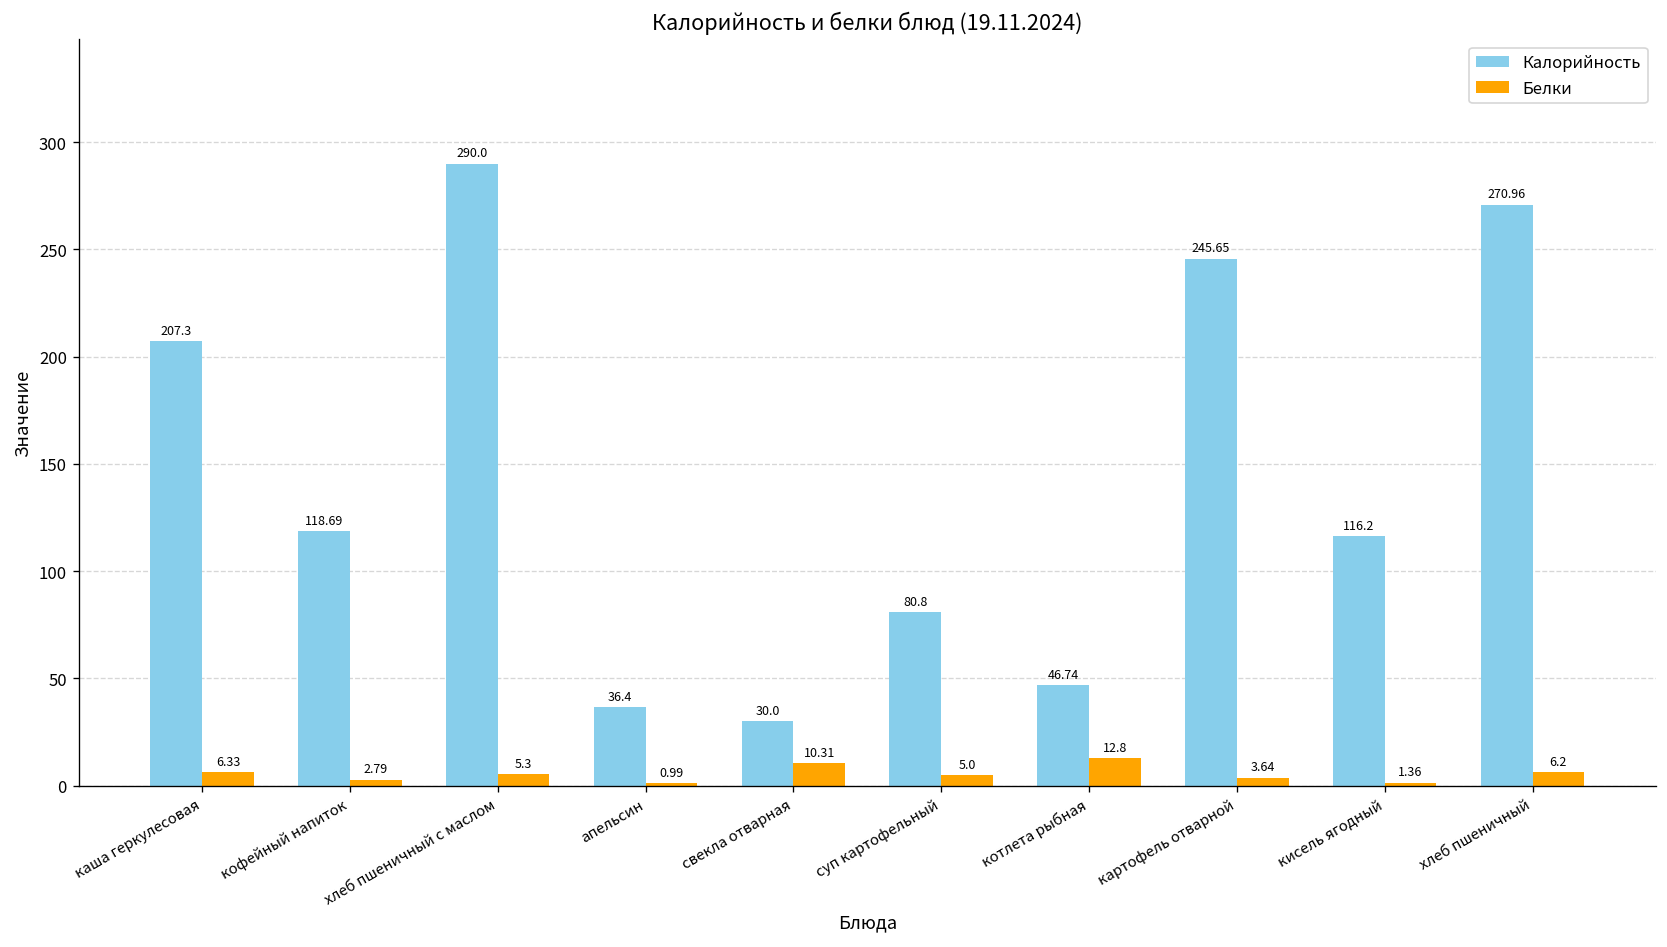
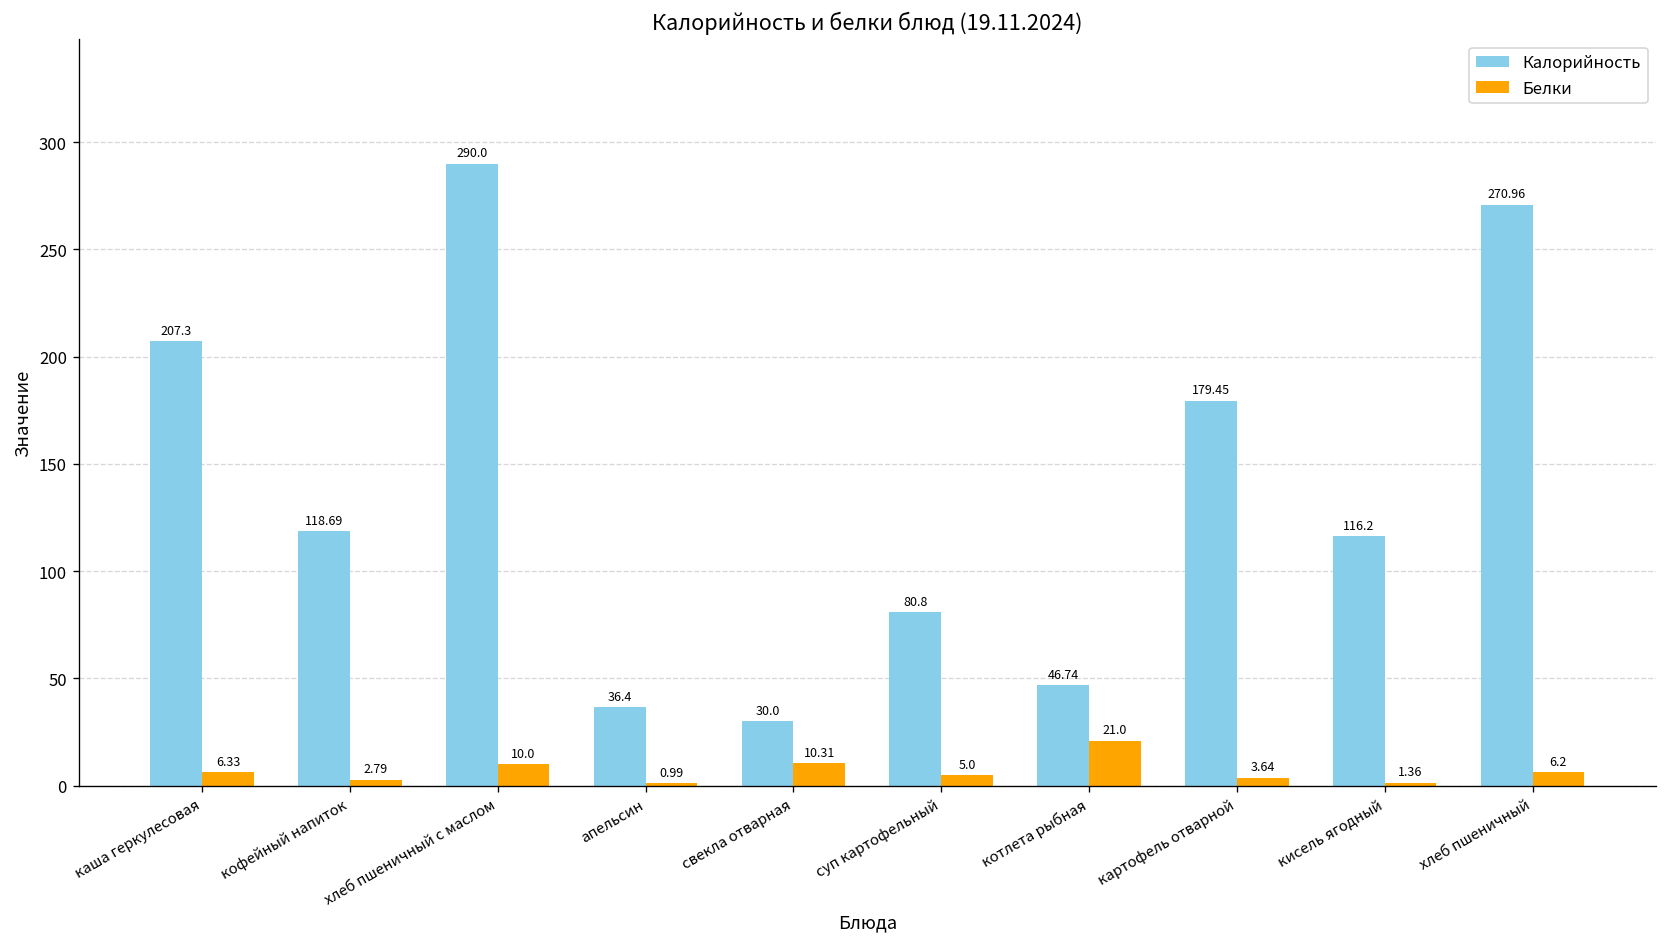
Белки, хлеб пшеничный с маслом: 5.3 -> 10.0
Белки, котлета рыбная: 12.8 -> 21.0
Калорийность, картофель отварной: 245.65 -> 179.45
